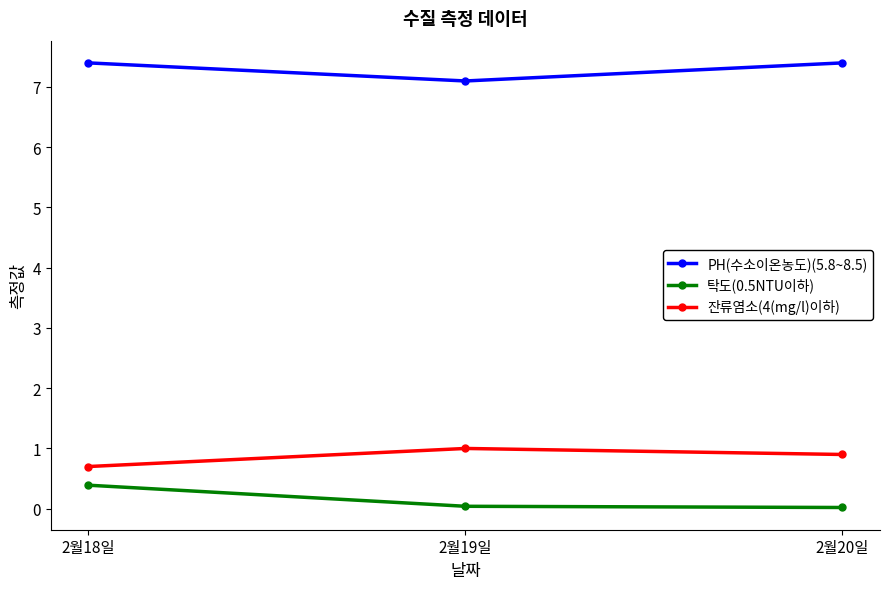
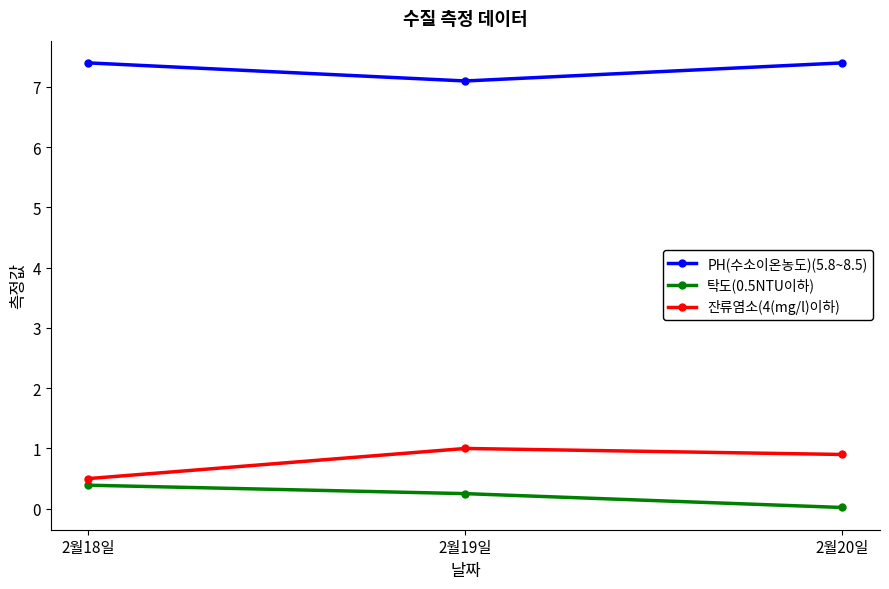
잔류염소(4(mg/l)이하), 2월18일: 0.7 -> 0.5
탁도(0.5NTU이하), 2월19일: 0.0 -> 0.3
